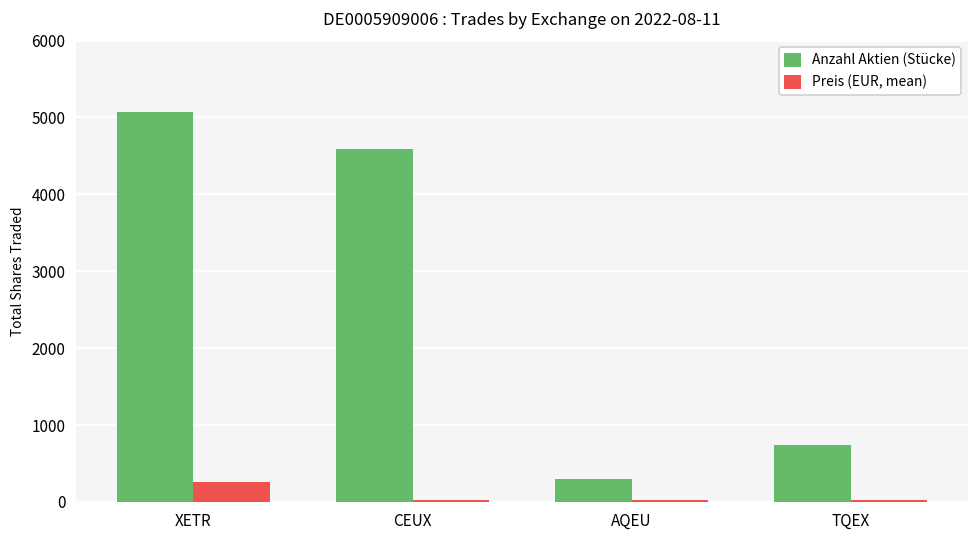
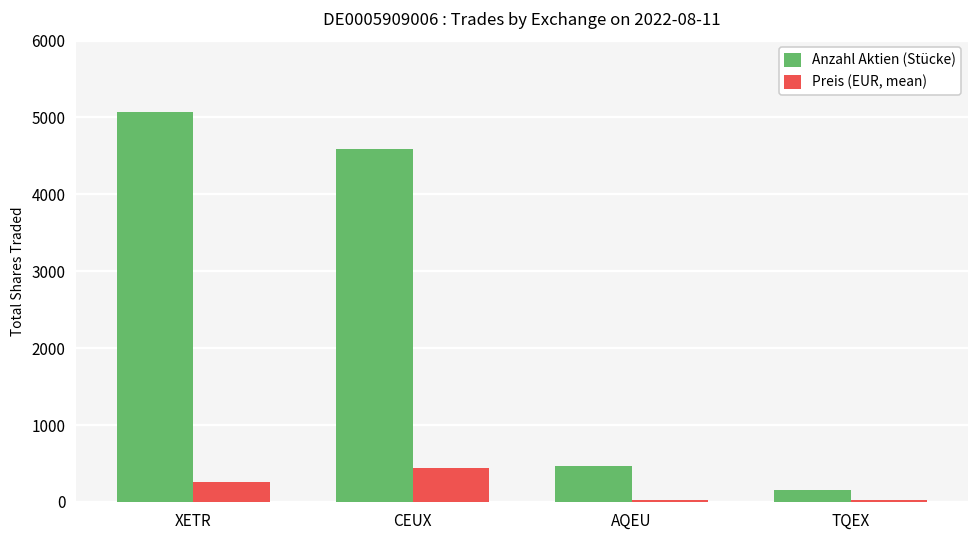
Preis (EUR, mean), CEUX: 0 -> 400
Anzahl Aktien (Stücke), AQEU: 300 -> 500
Anzahl Aktien (Stücke), TQEX: 700 -> 200
